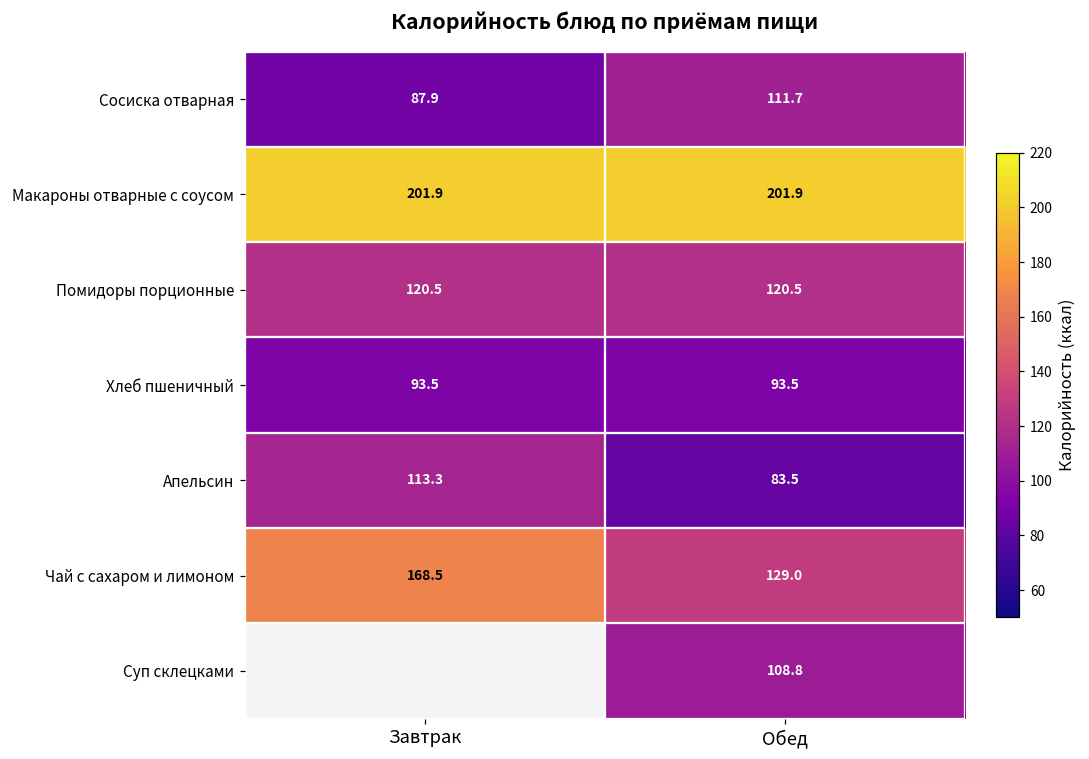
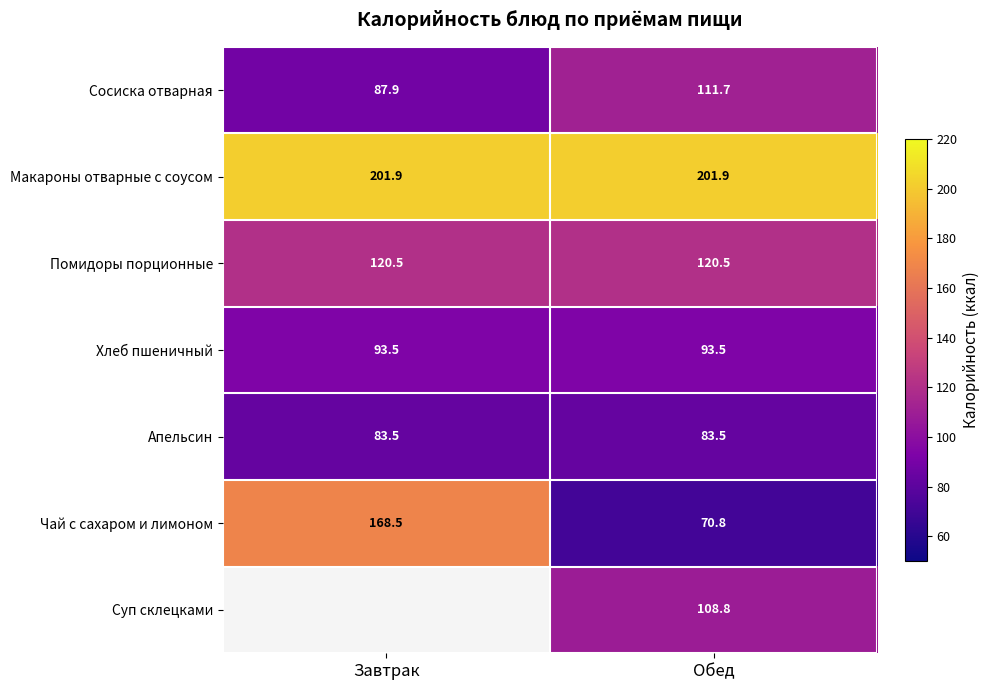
Апельсин, Завтрак: 113.3 -> 83.5
Чай с сахаром и лимоном, Обед: 129.0 -> 70.8
